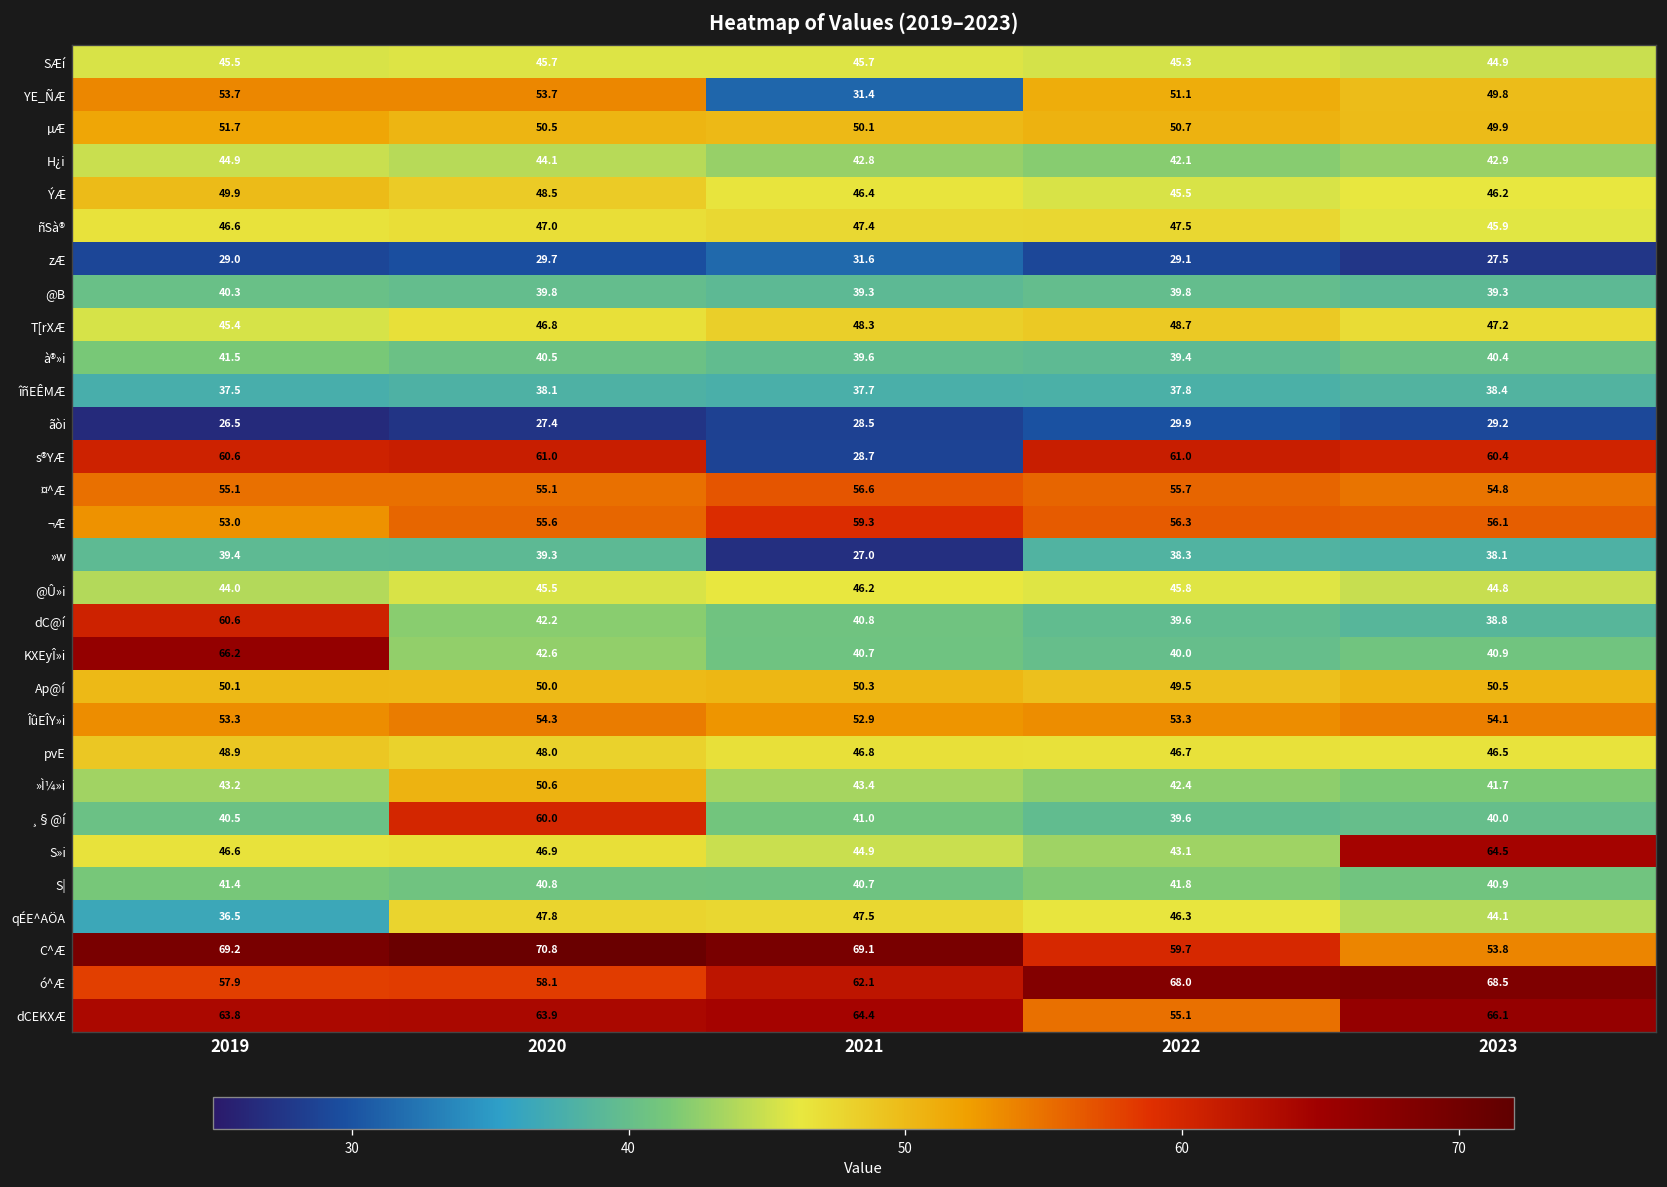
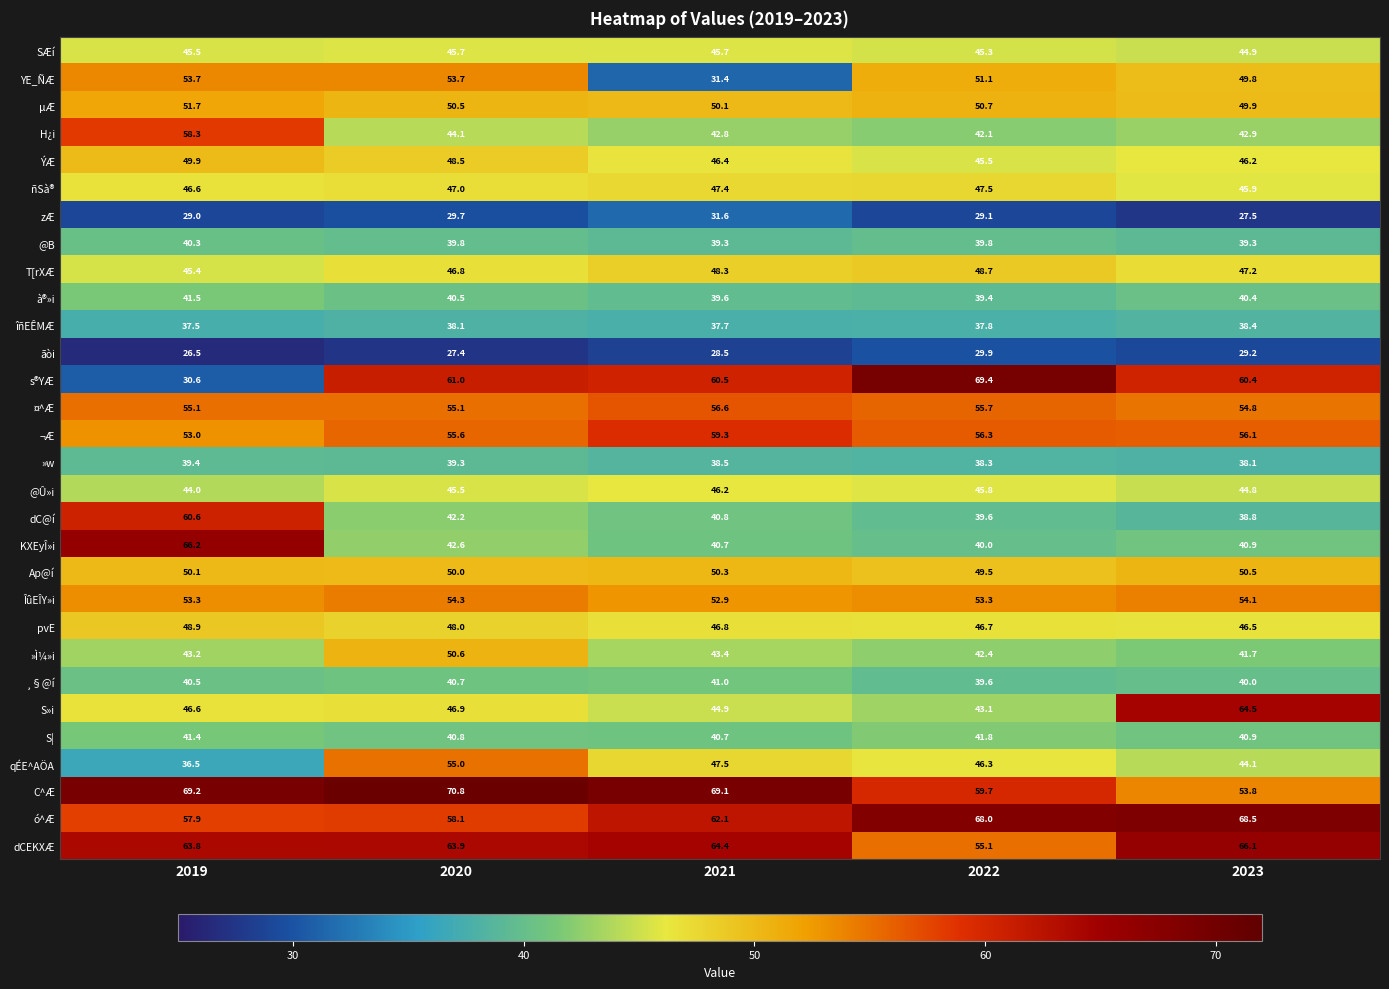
H¿i, 2019: 44.9 -> 58.3
s®YÆ, 2019: 60.6 -> 30.6
s®YÆ, 2021: 28.7 -> 60.5
s®YÆ, 2022: 61.0 -> 69.4
»w, 2021: 27.0 -> 38.5
¸§@í, 2020: 60.0 -> 40.7
qÉE^AÖA, 2020: 47.8 -> 55.0
